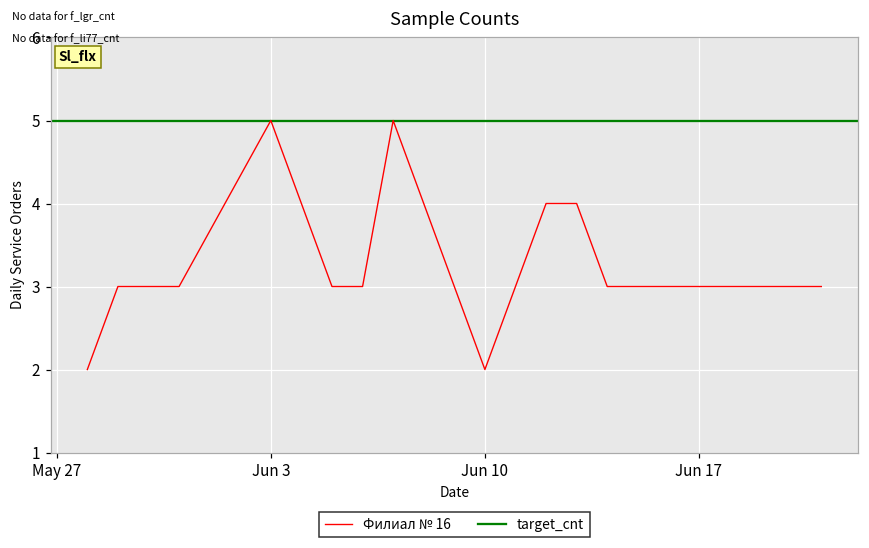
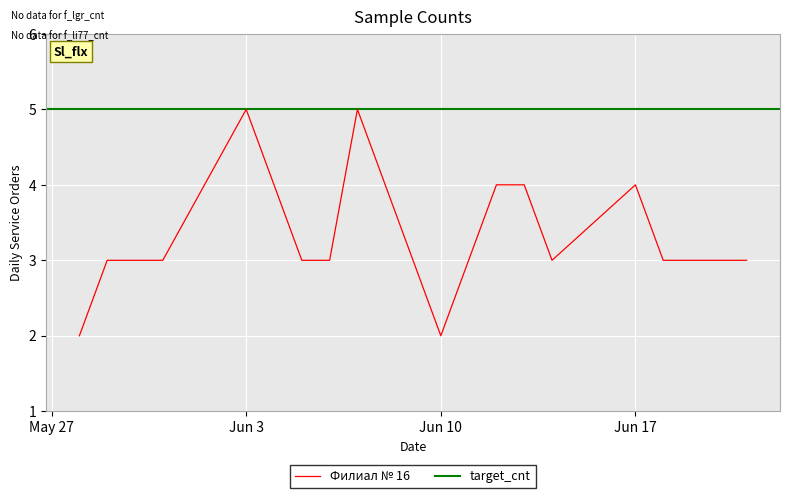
Jun 17: 3 -> 4
